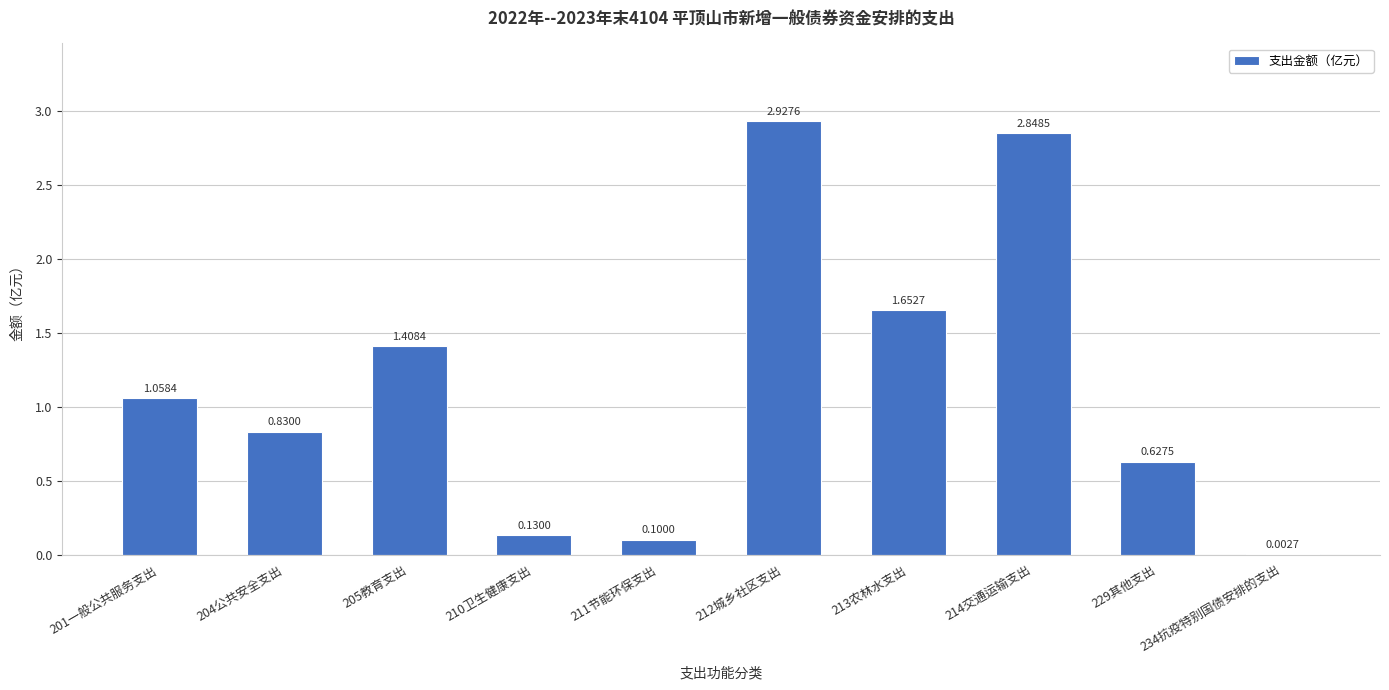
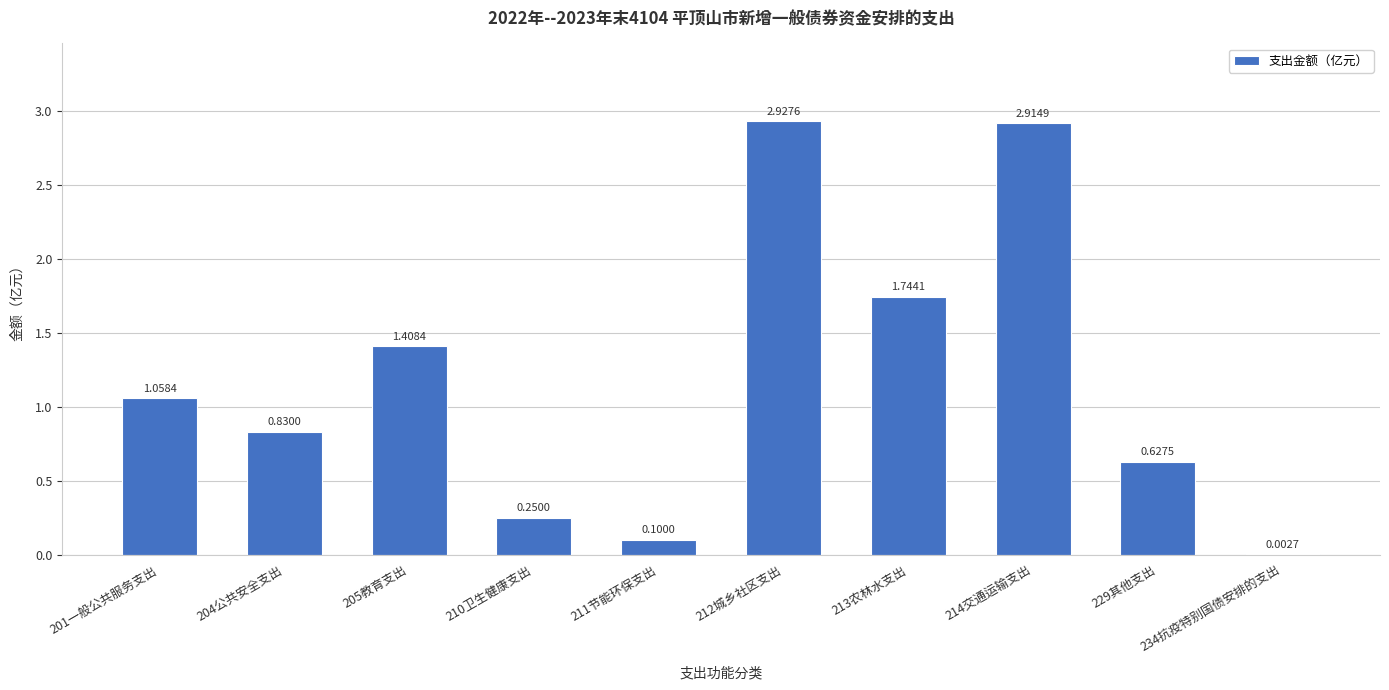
210卫生健康支出: 0.1300 -> 0.2500
213农林水支出: 1.6527 -> 1.7441
214交通运输支出: 2.8485 -> 2.9149
